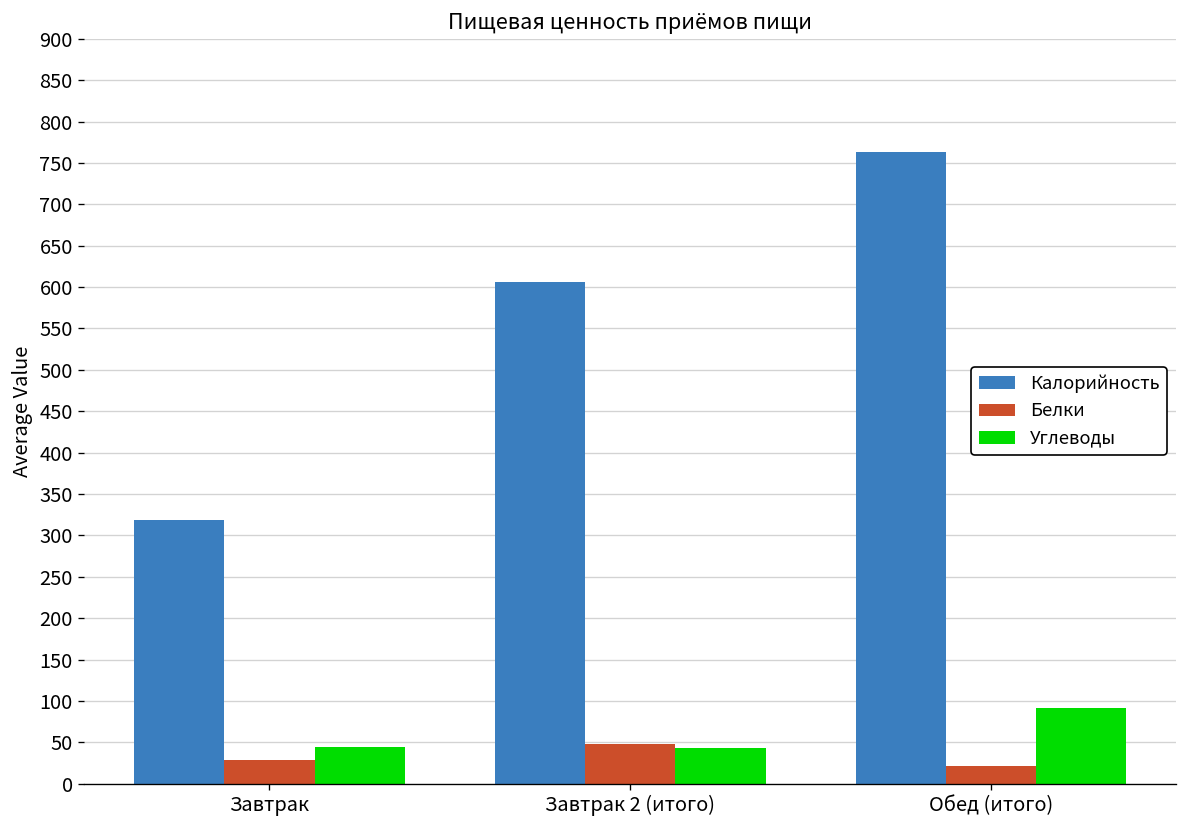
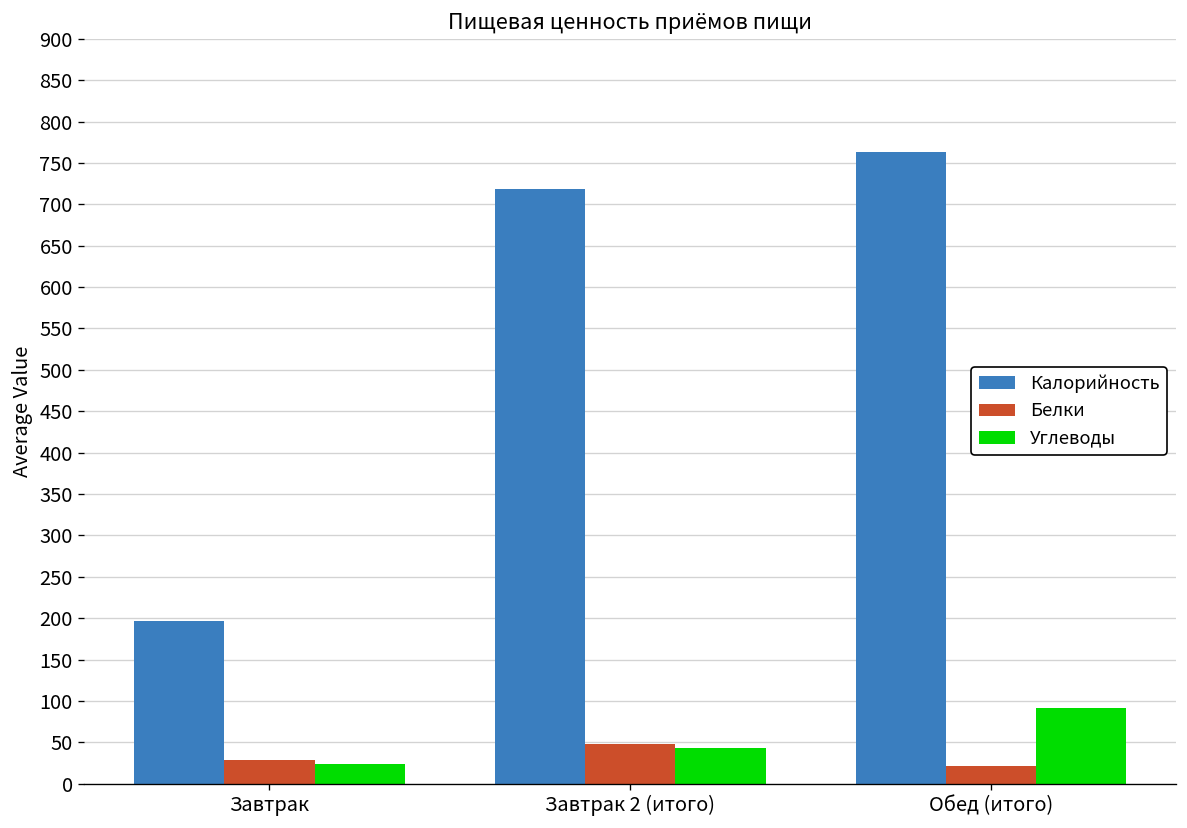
Калорийность, Завтрак: 320 -> 200
Углеводы, Завтрак: 40 -> 20
Калорийность, Завтрак 2 (итого): 610 -> 720
